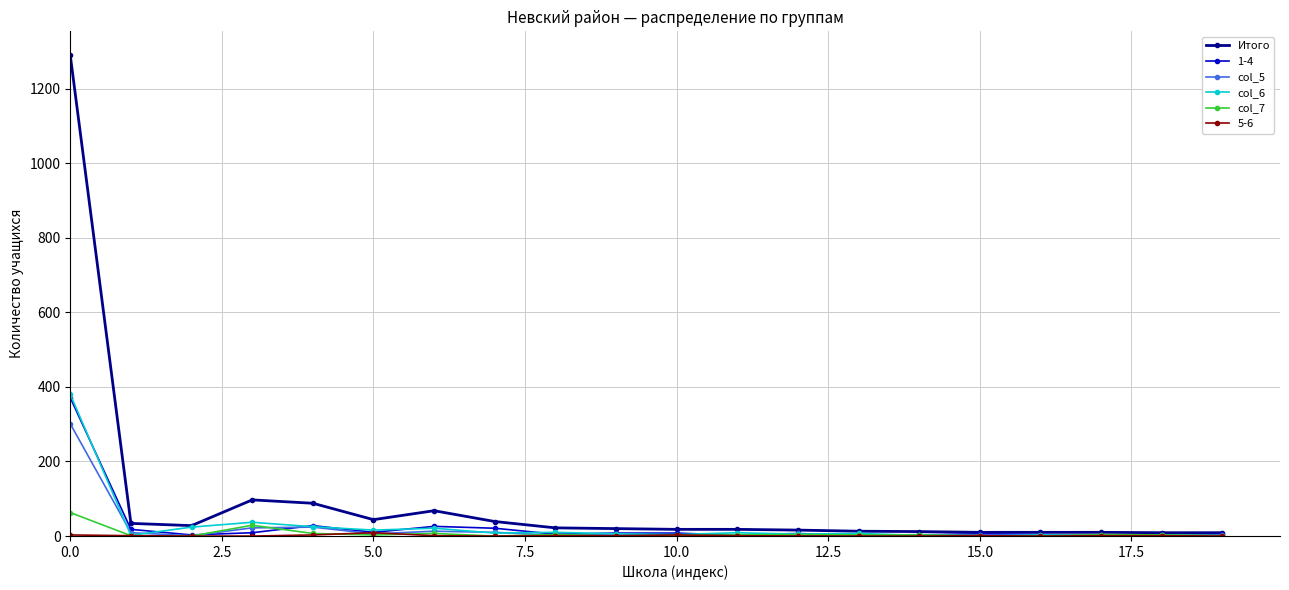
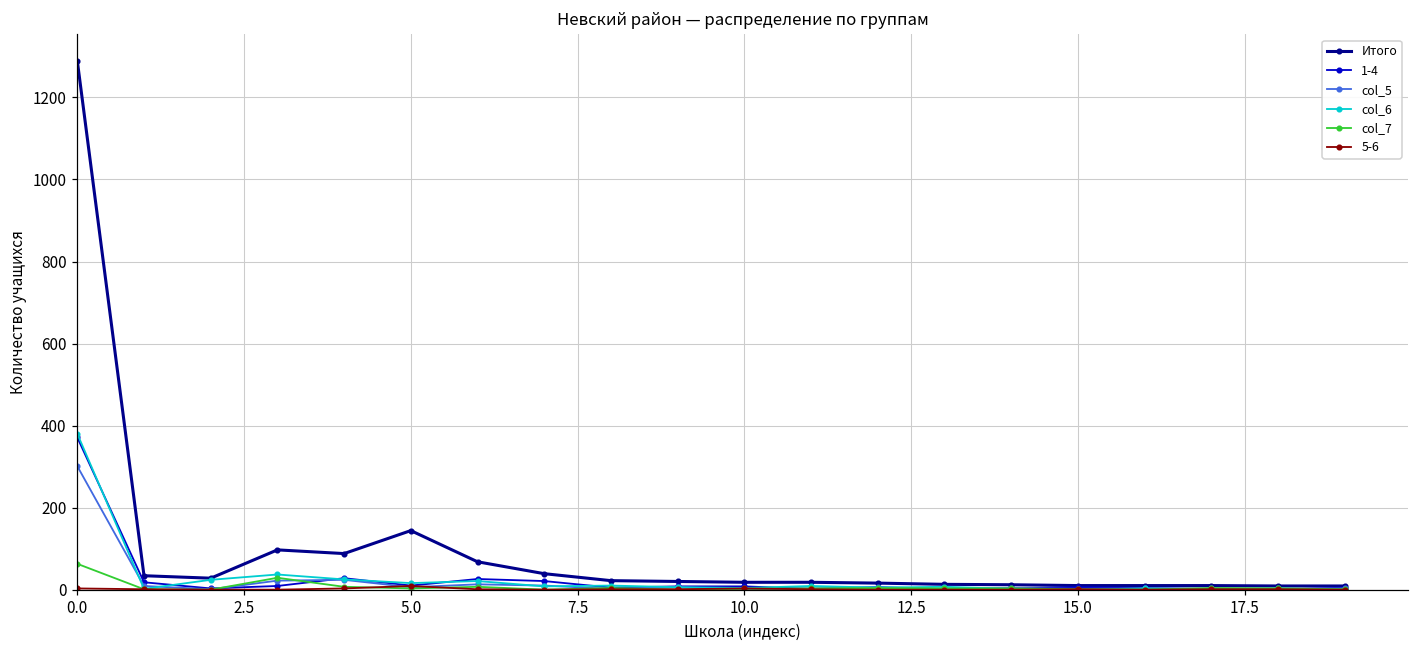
Итого, 5.0: 40 -> 140
